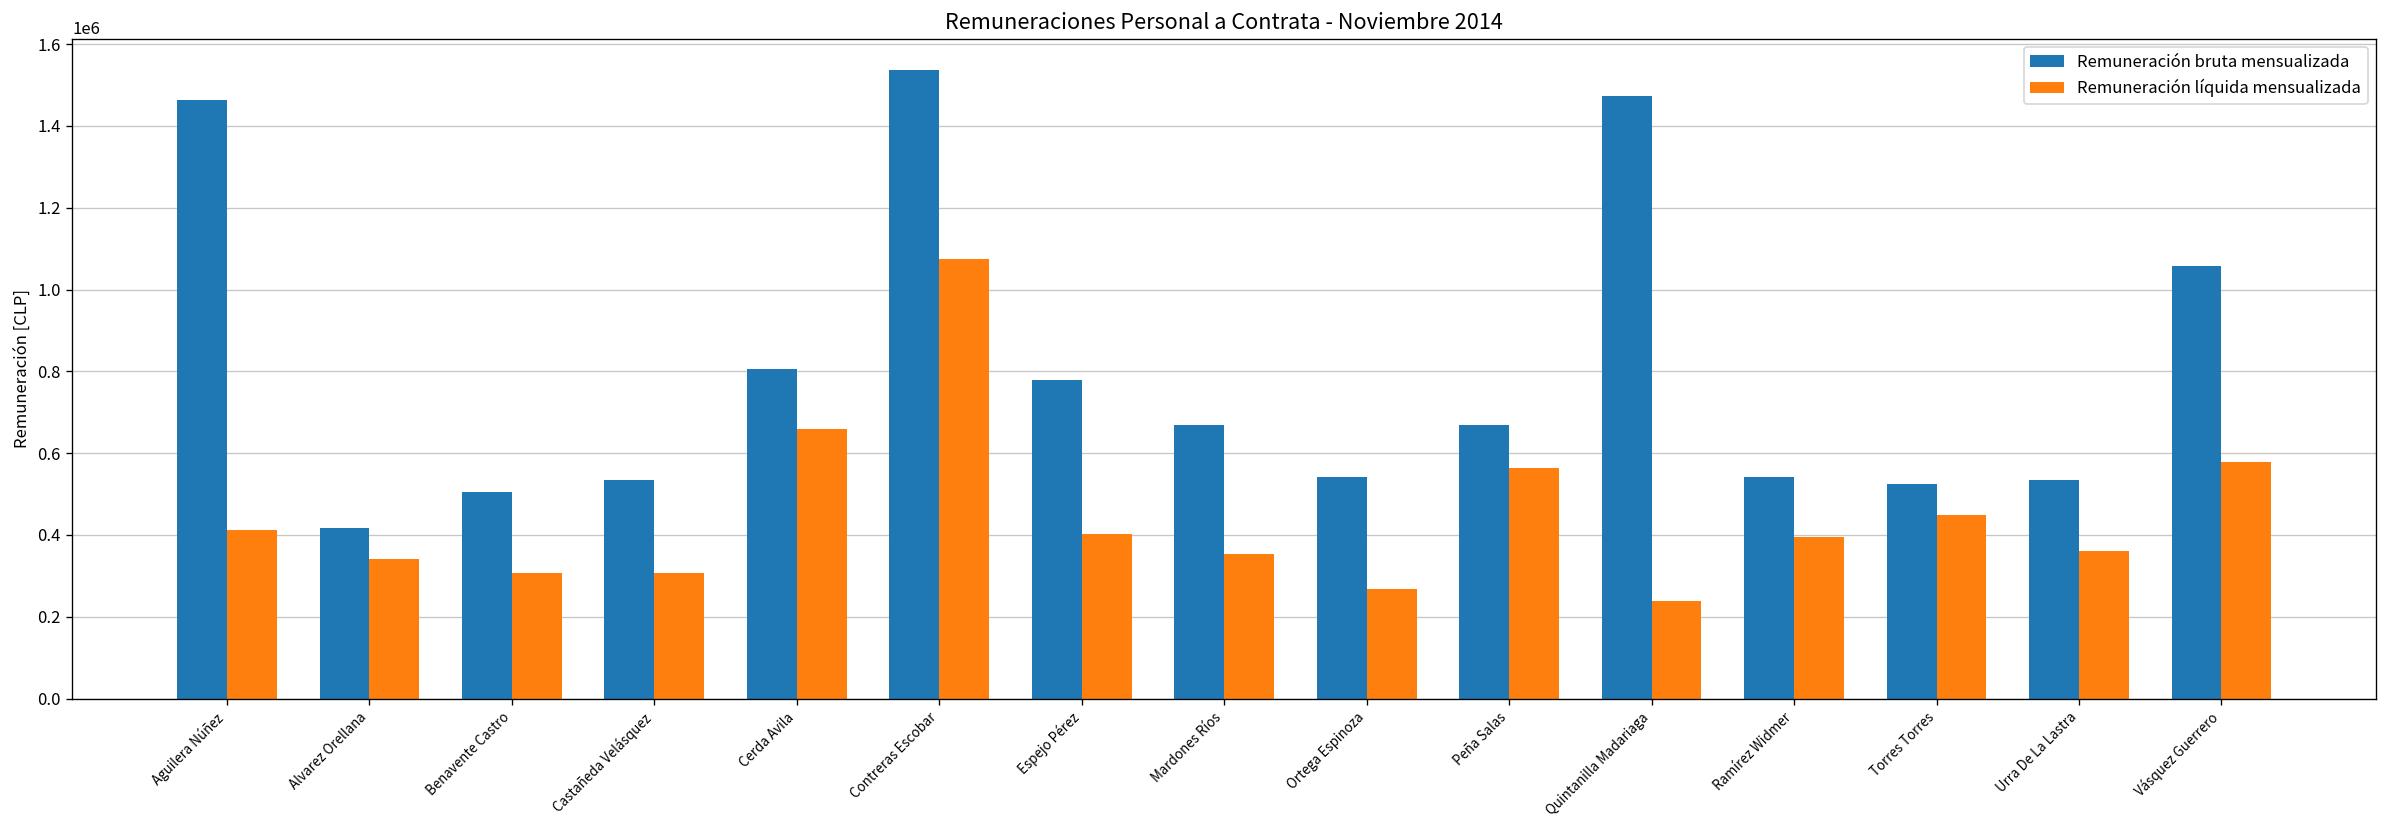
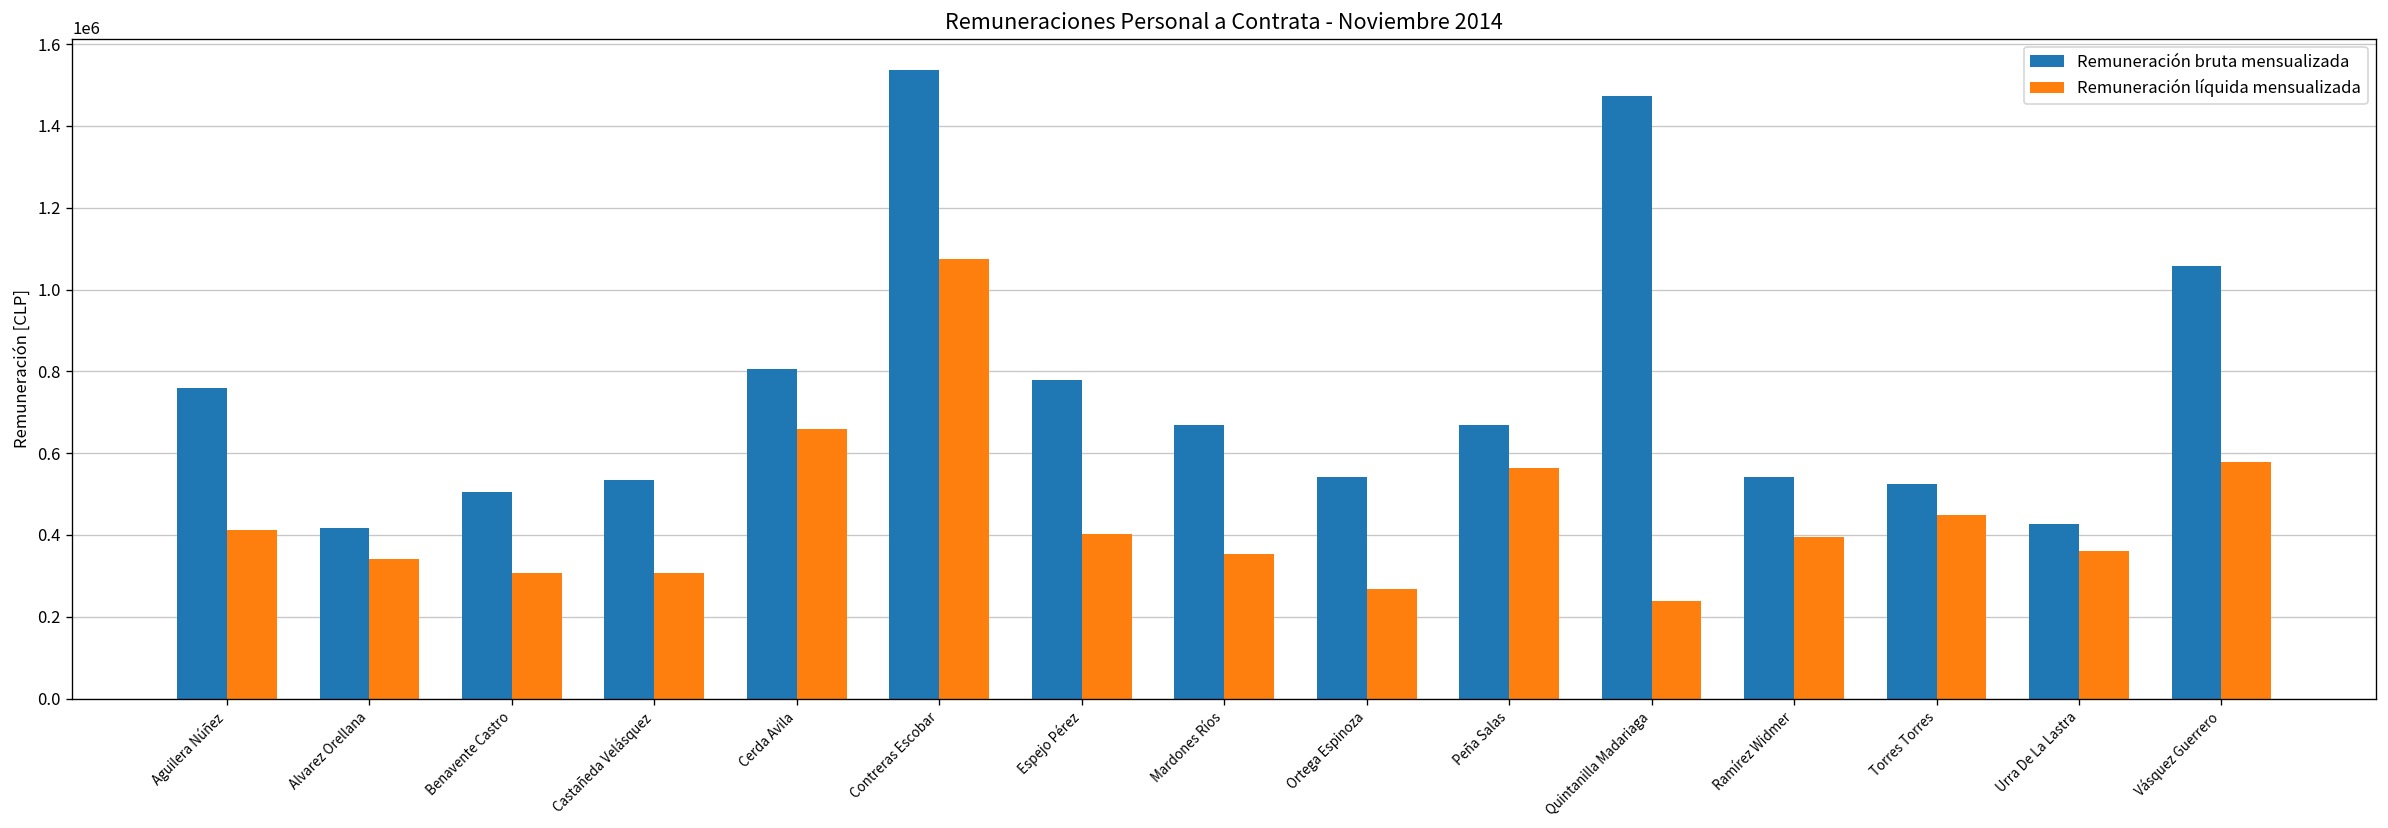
Remuneración bruta mensualizada, Aguilera Núñez: 1460000 -> 760000
Remuneración bruta mensualizada, Urra De La Lastra: 530000 -> 430000
